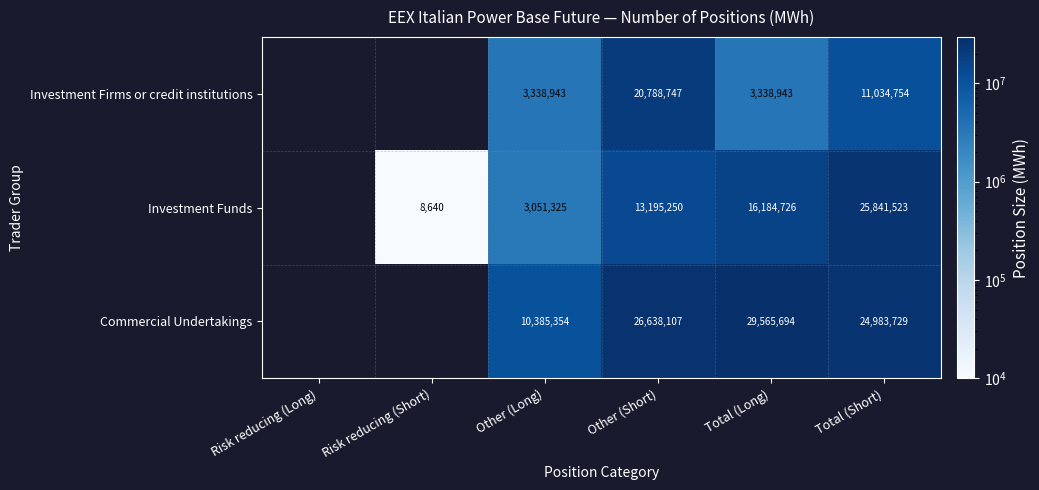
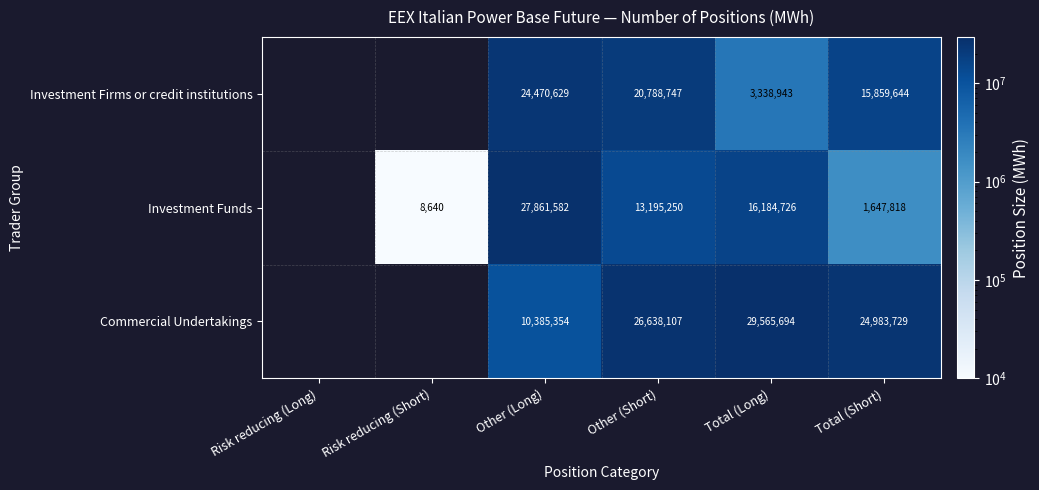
Investment Firms or credit institutions, Other (Long): 3,338,943 -> 24,470,629
Investment Firms or credit institutions, Total (Short): 11,034,754 -> 15,859,644
Investment Funds, Other (Long): 3,051,325 -> 27,861,582
Investment Funds, Total (Short): 25,841,523 -> 1,647,818
